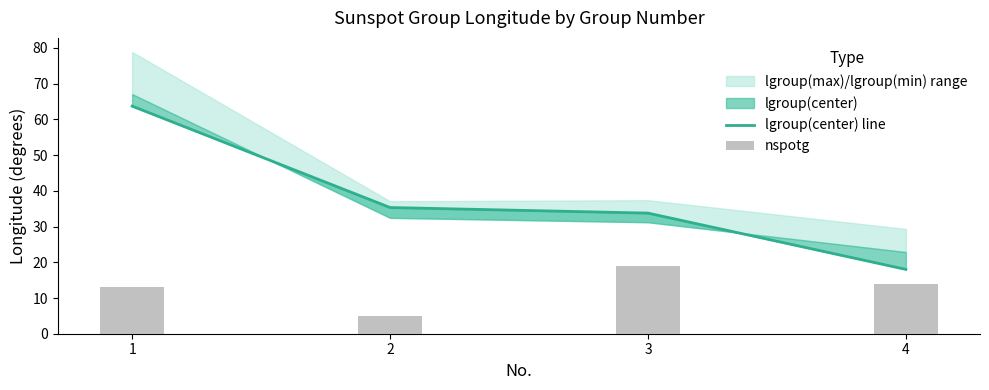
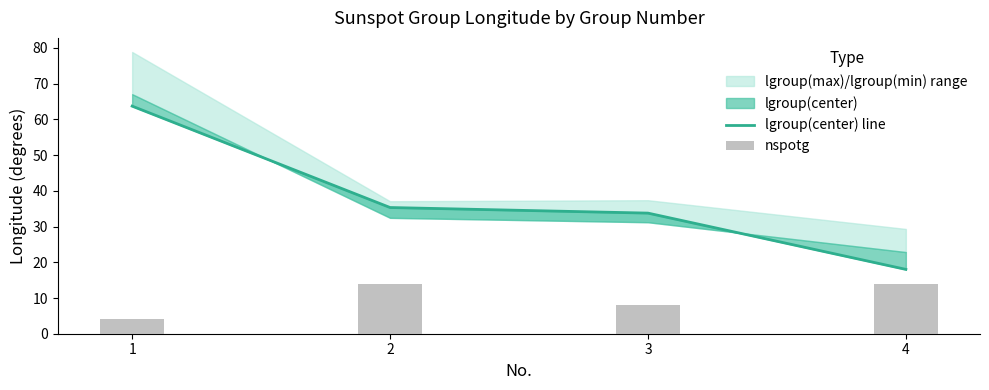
nspotg, 1: 13 -> 4
nspotg, 2: 5 -> 14
nspotg, 3: 19 -> 8
